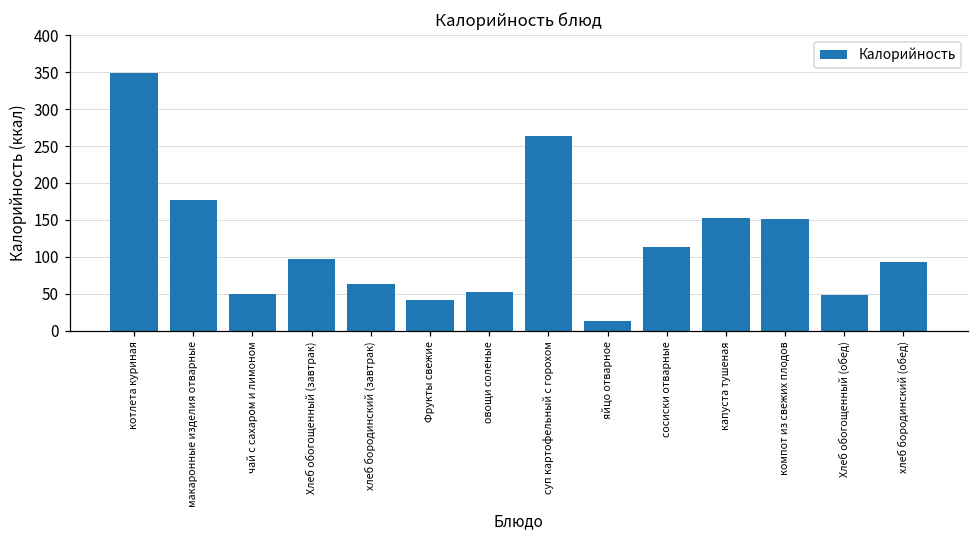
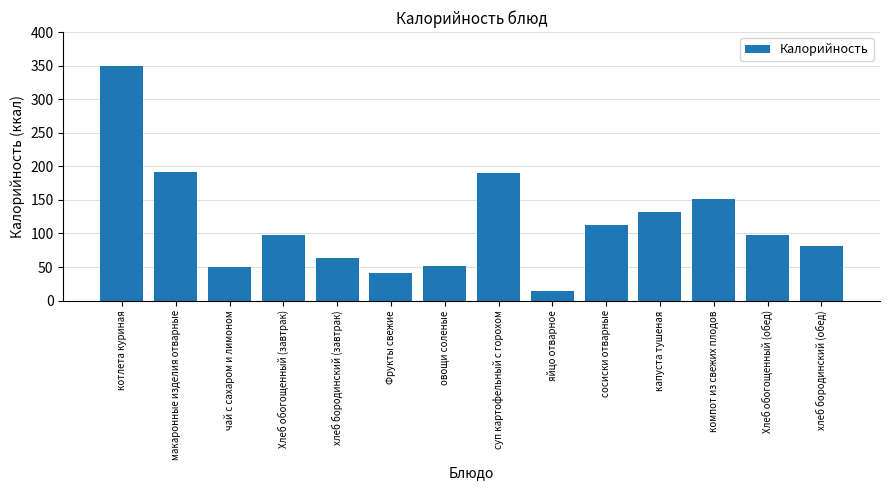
макаронные изделия отварные: 180 -> 190
суп картофельный с горохом: 260 -> 190
капуста тушеная: 150 -> 130
Хлеб обогощенный (обед): 50 -> 100
хлеб бородинский (обед): 90 -> 80
